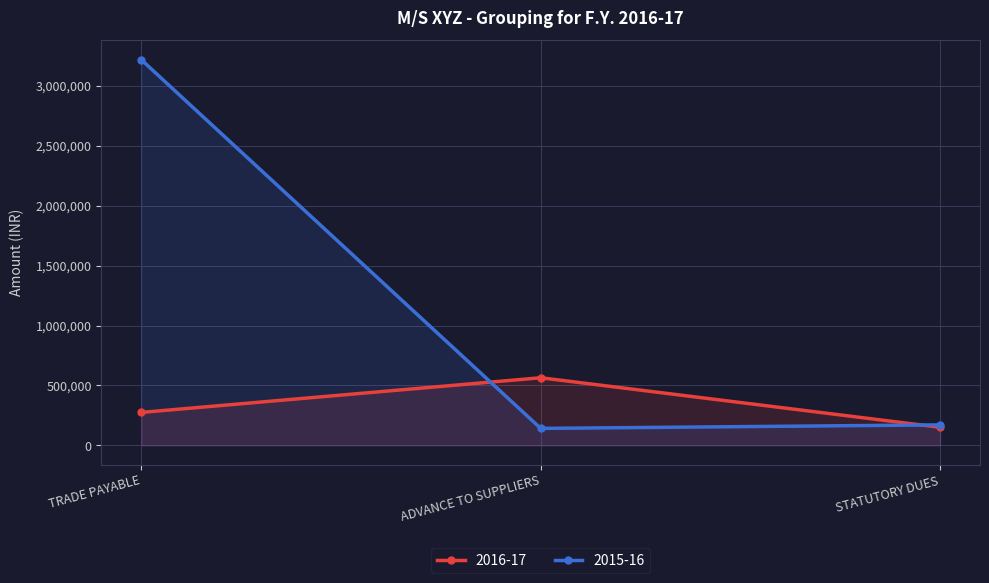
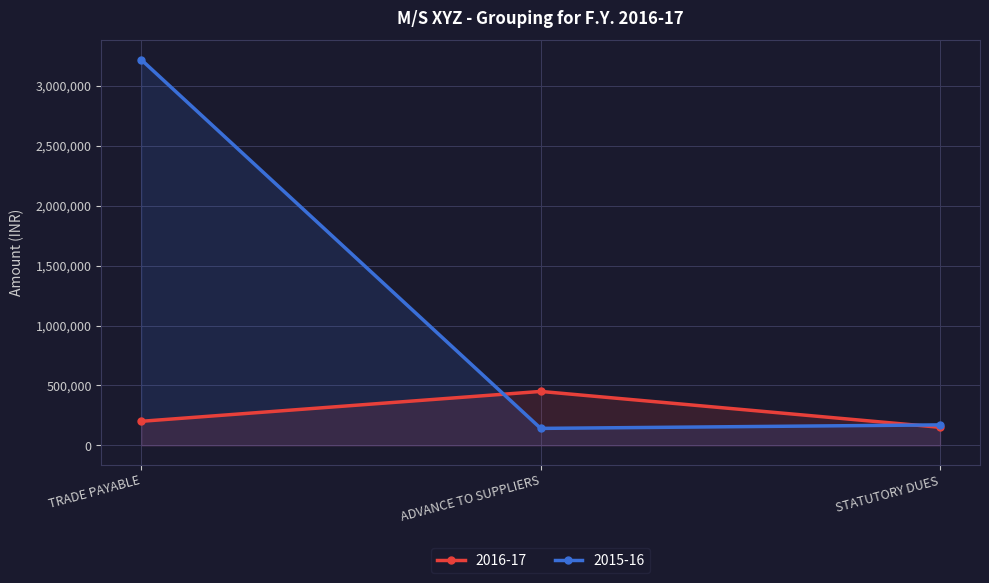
2016-17, TRADE PAYABLE: 270,000 -> 200,000
2016-17, ADVANCE TO SUPPLIERS: 560,000 -> 450,000
